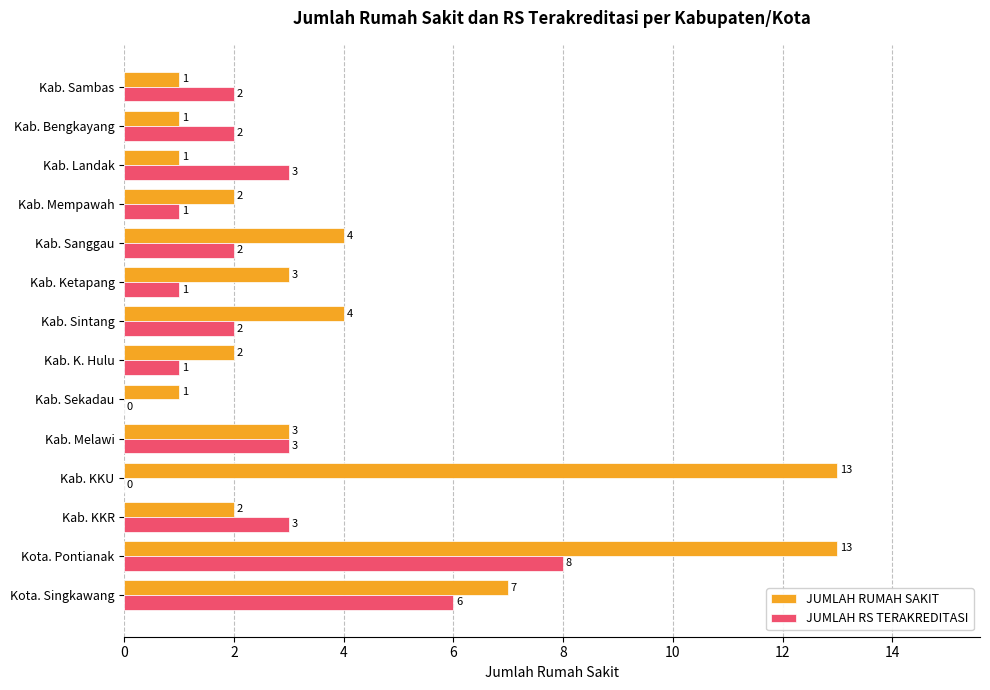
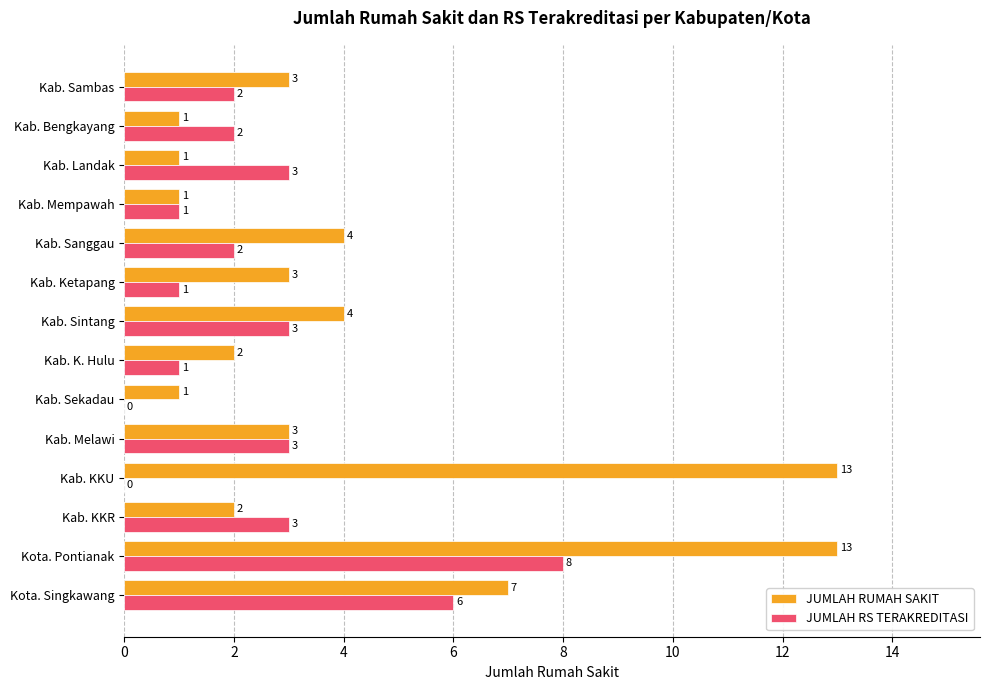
JUMLAH RUMAH SAKIT, Kab. Sambas: 1 -> 3
JUMLAH RUMAH SAKIT, Kab. Mempawah: 2 -> 1
JUMLAH RS TERAKREDITASI, Kab. Sintang: 2 -> 3
